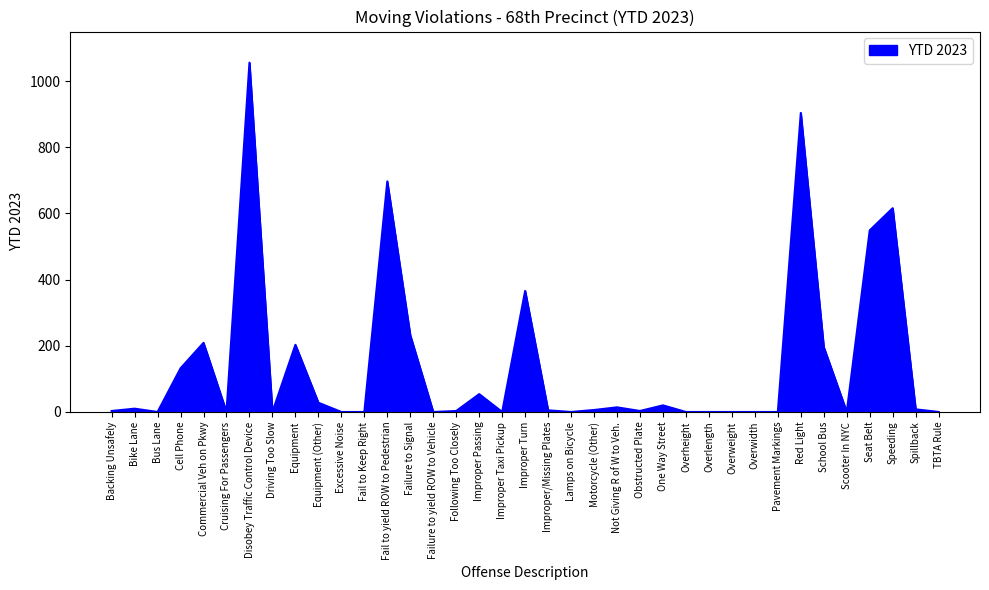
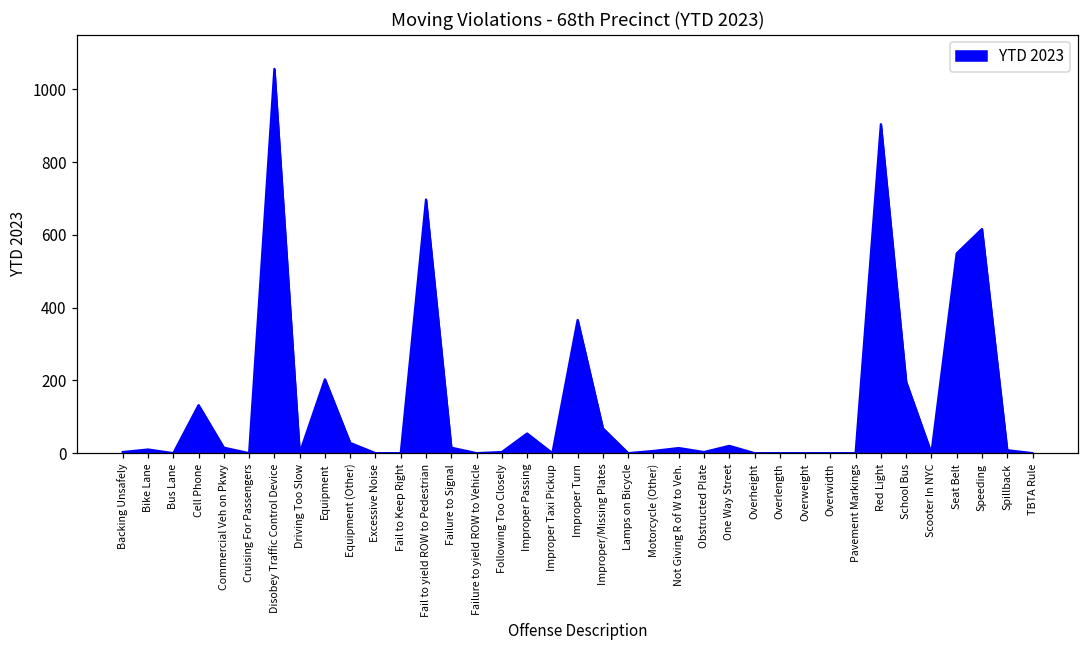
Commercial Veh on Pkwy: 210 -> 20
Failure to Signal: 230 -> 20
Improper/Missing Plates: 10 -> 70
